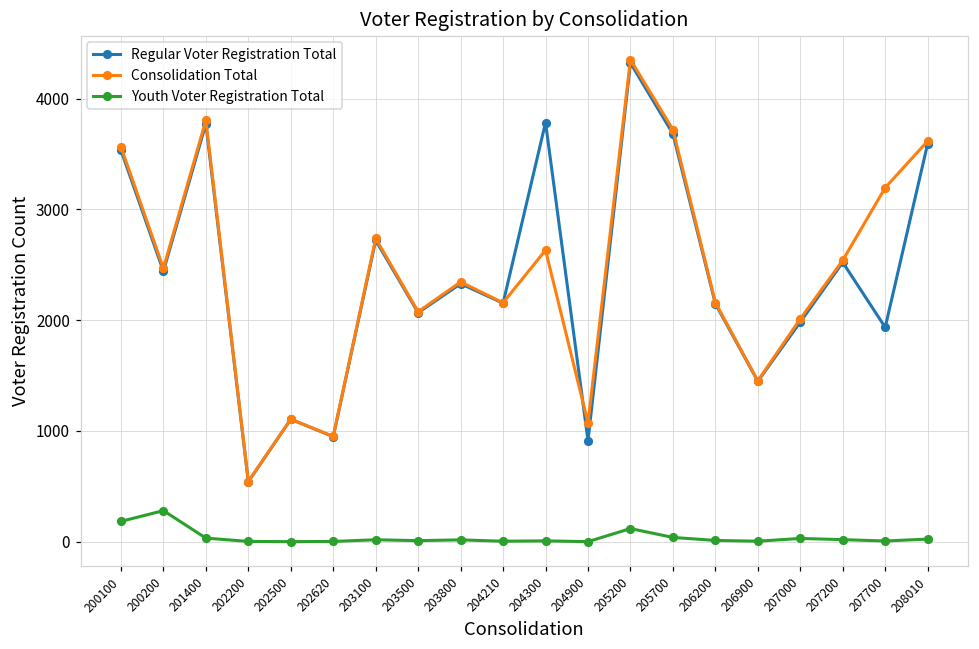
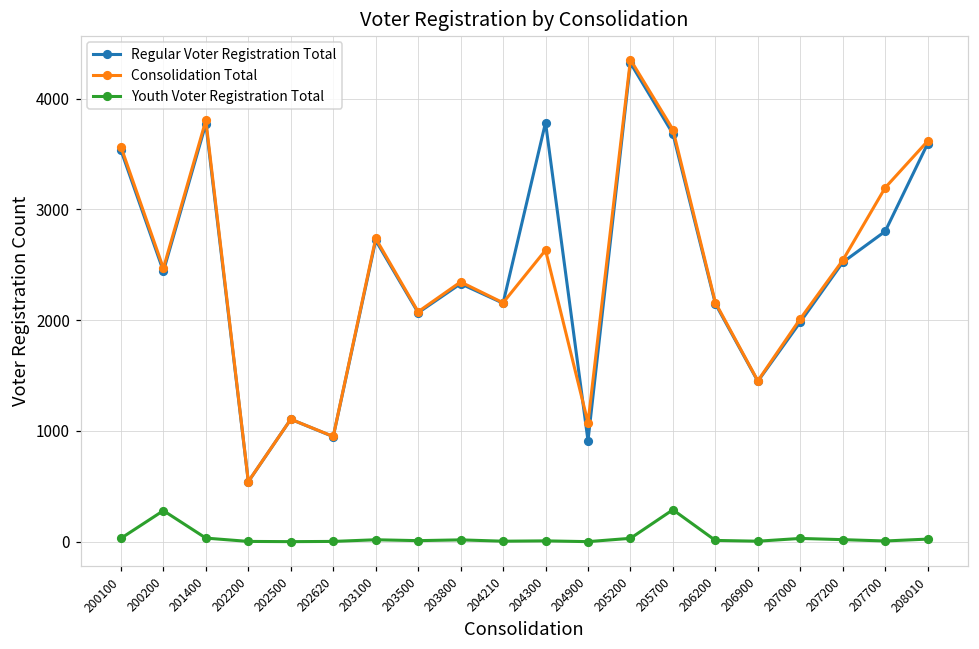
Youth Voter Registration Total, 200100: 180 -> 30
Youth Voter Registration Total, 205200: 120 -> 30
Youth Voter Registration Total, 205700: 40 -> 290
Regular Voter Registration Total, 207700: 1940 -> 2800
